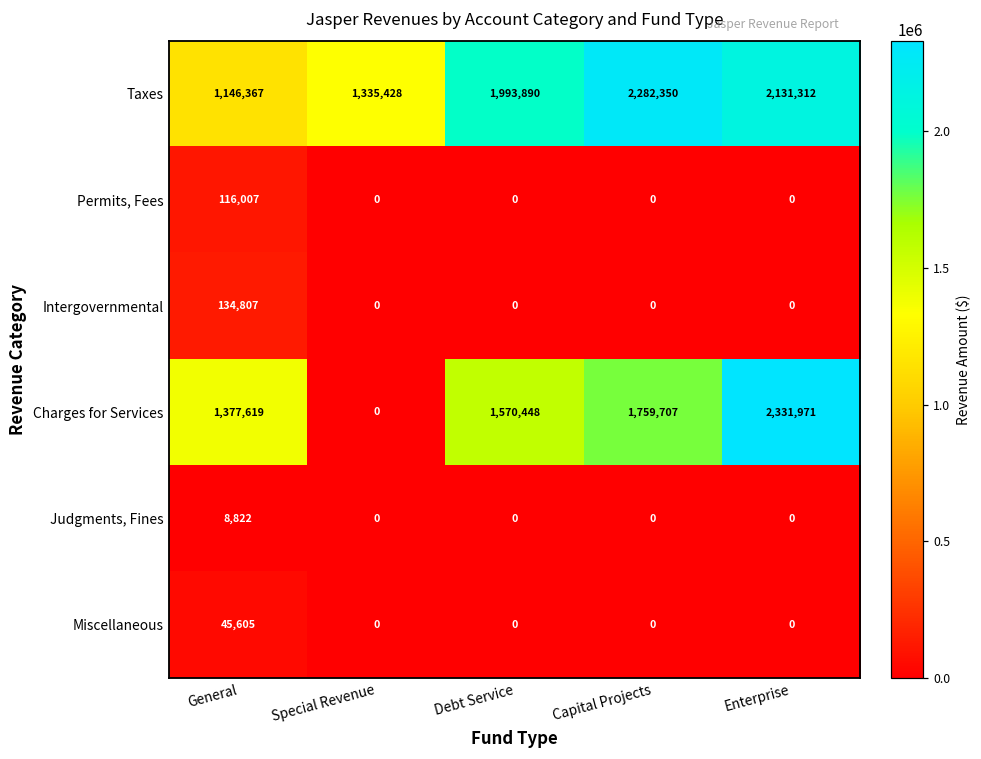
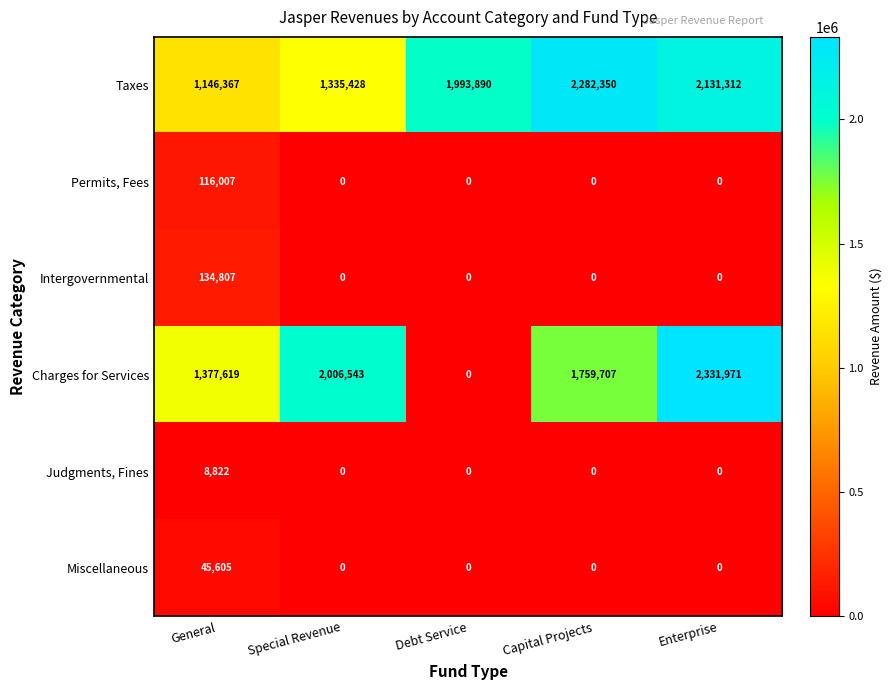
Charges for Services, Special Revenue: 0 -> 2,006,543
Charges for Services, Debt Service: 1,570,448 -> 0
